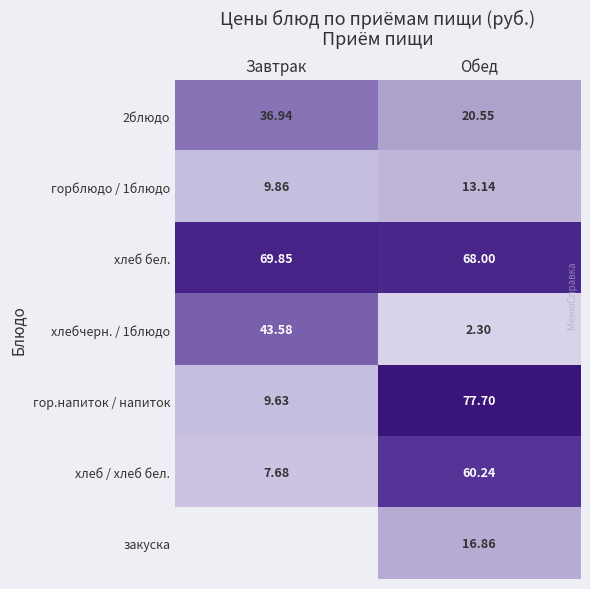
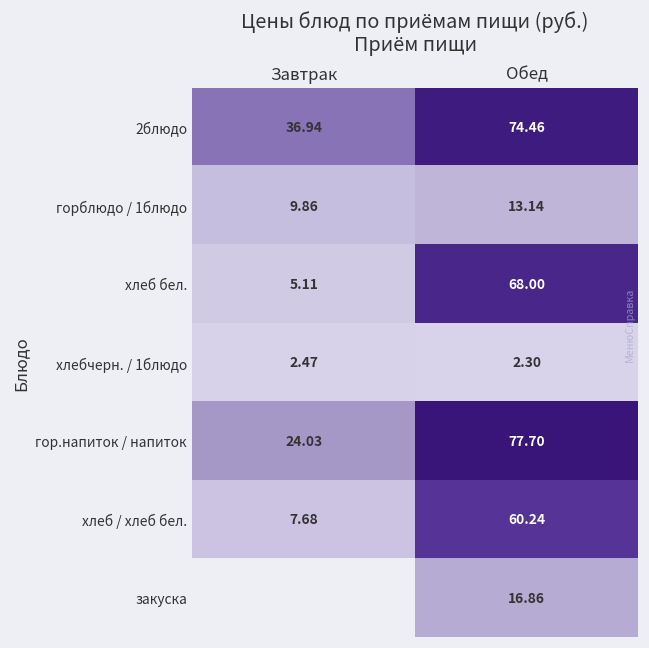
2блюдо, Обед: 20.55 -> 74.46
хлеб бел., Завтрак: 69.85 -> 5.11
хлебчерн. / 1блюдо, Завтрак: 43.58 -> 2.47
гор.напиток / напиток, Завтрак: 9.63 -> 24.03
